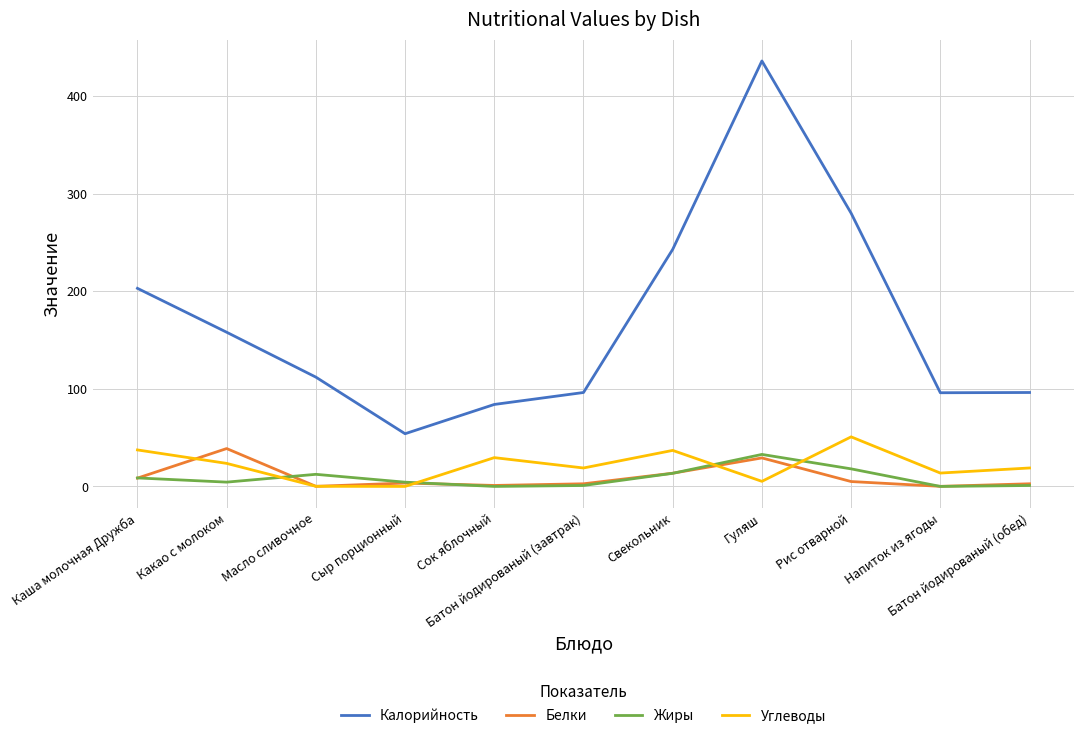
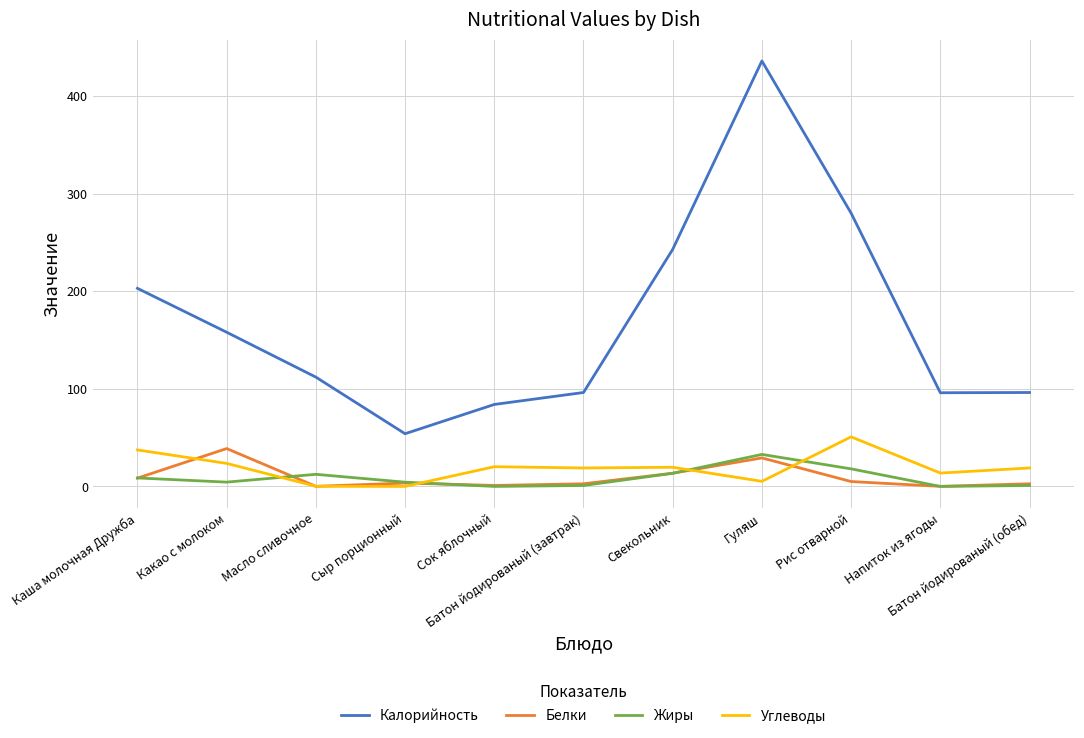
Углеводы, Сок яблочный: 30 -> 20
Углеводы, Свекольник: 40 -> 20
